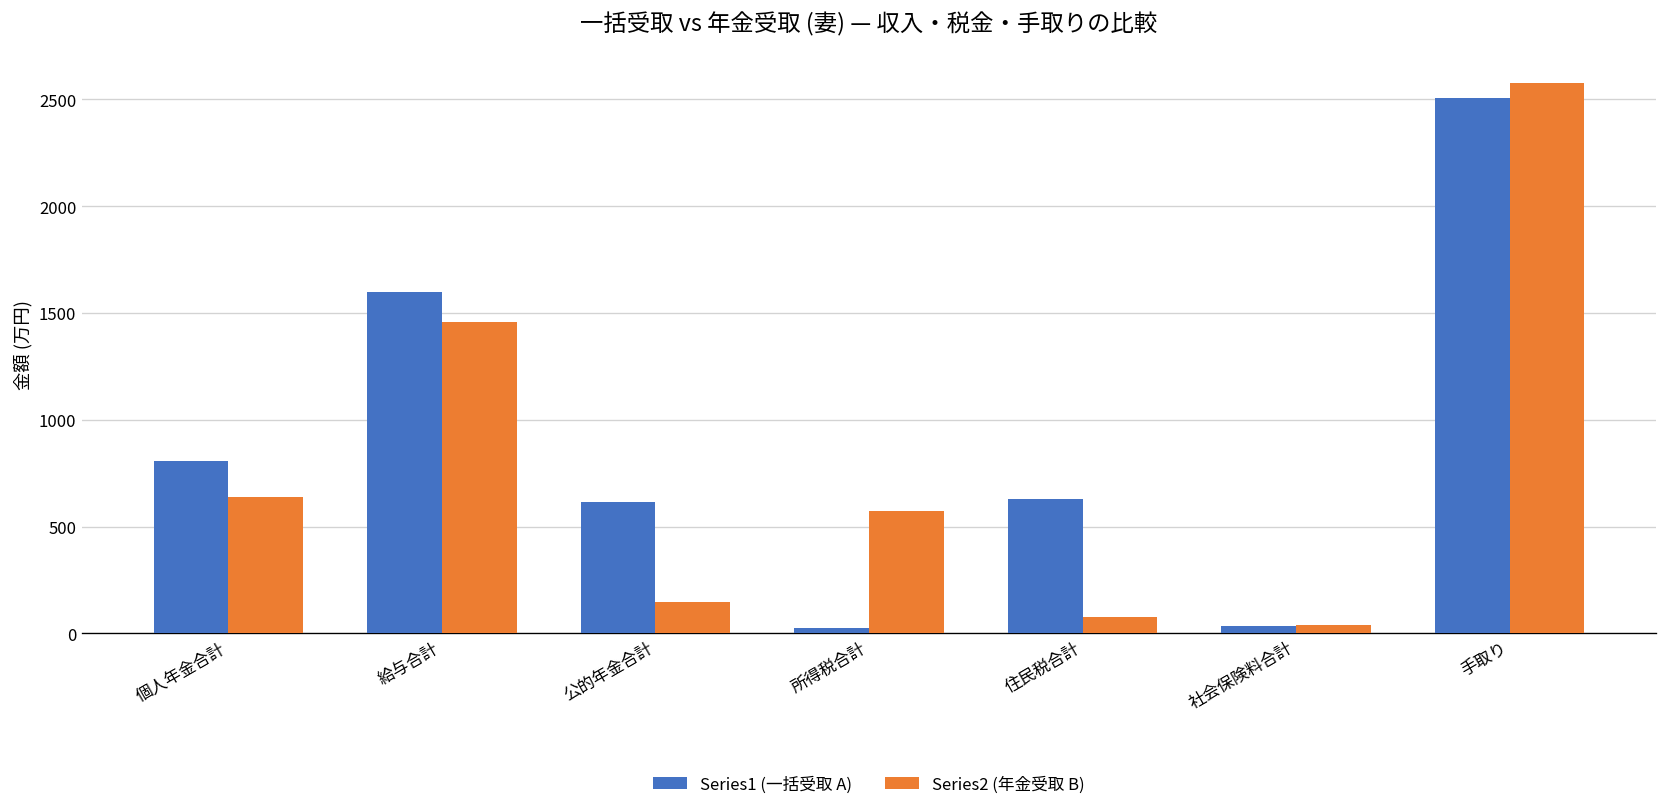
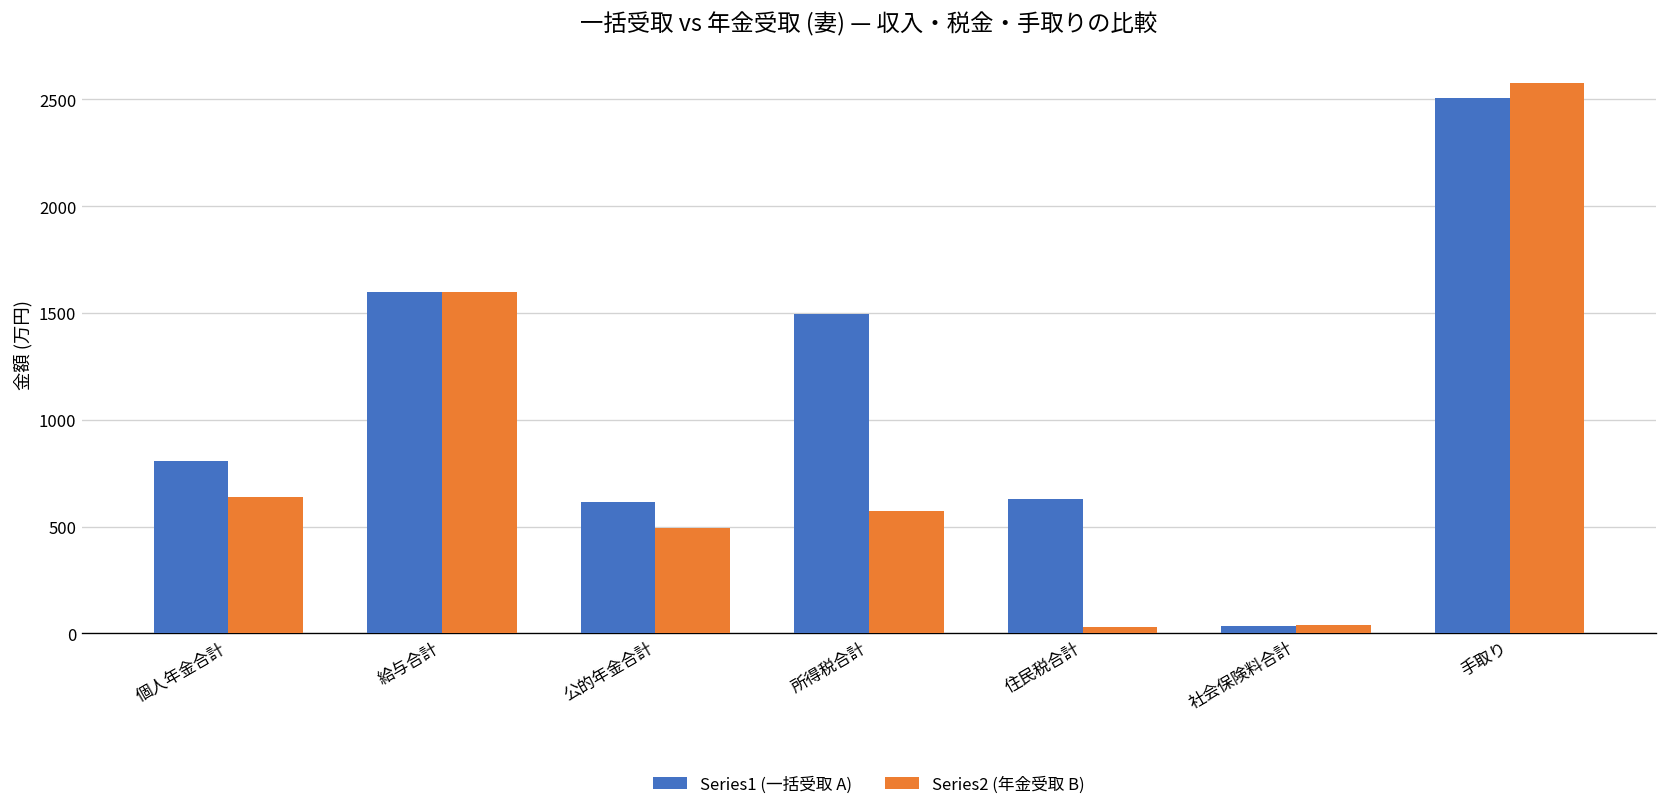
Series2 (年金受取 B), 給与合計: 1460 -> 1600
Series2 (年金受取 B), 公的年金合計: 150 -> 500
Series1 (一括受取 A), 所得税合計: 20 -> 1490
Series2 (年金受取 B), 住民税合計: 80 -> 30
